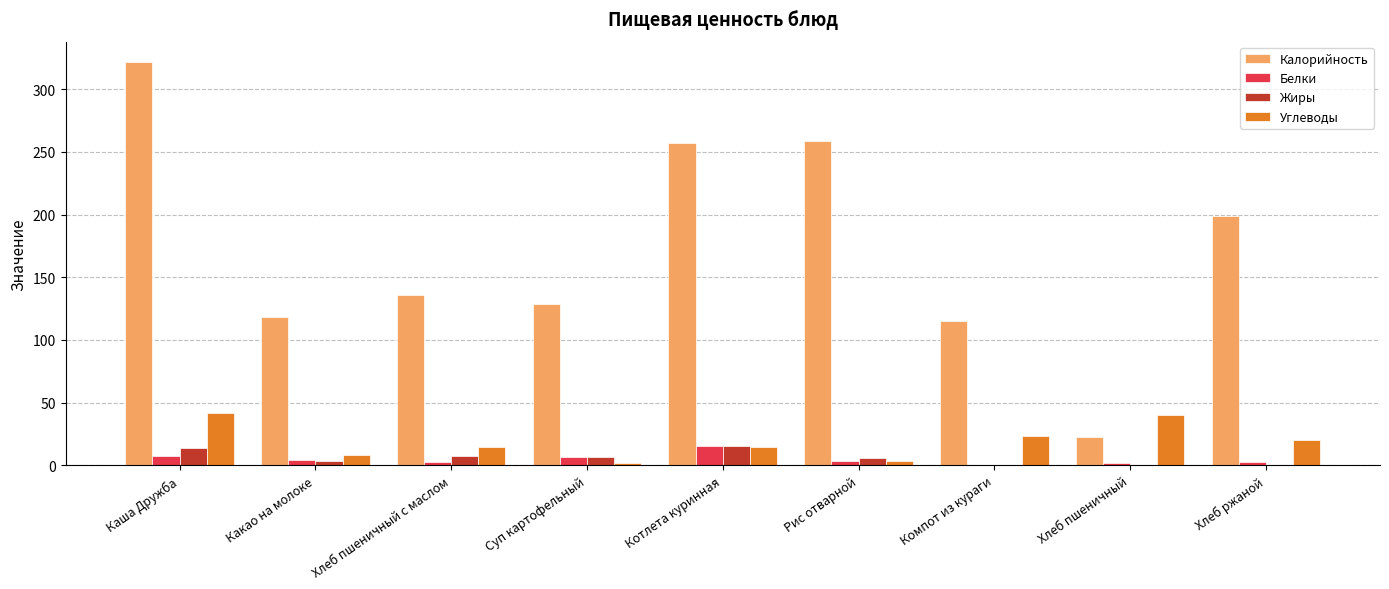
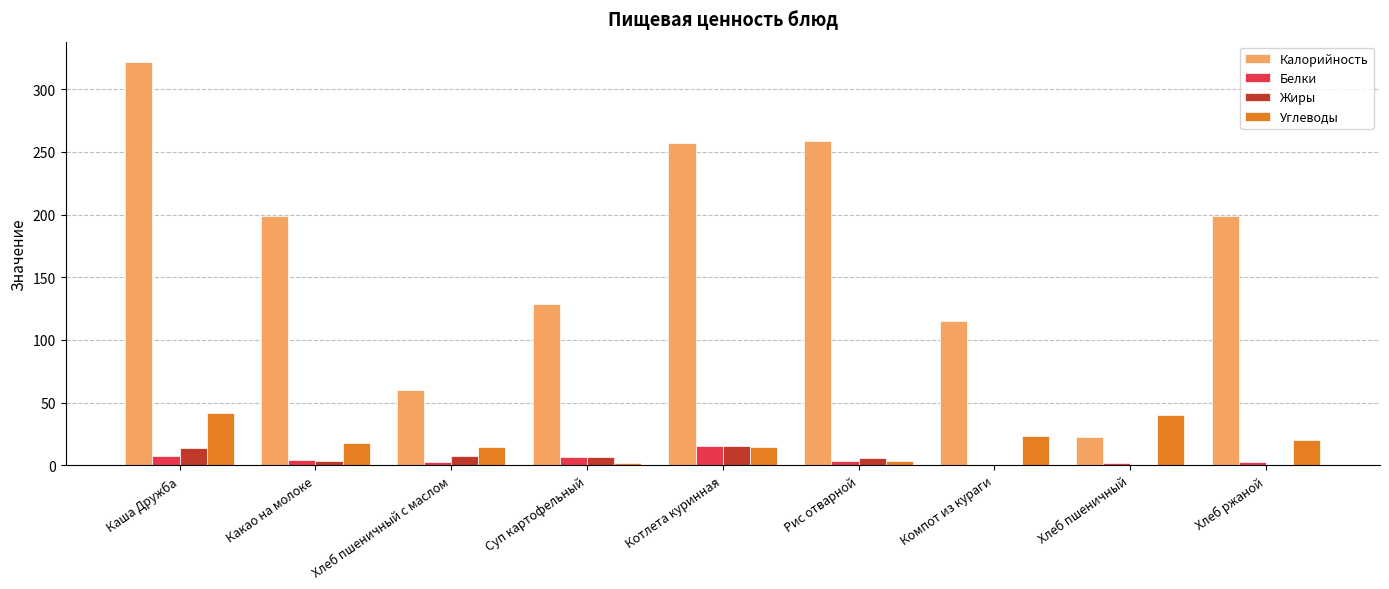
Калорийность, Какао на молоке: 119 -> 199
Углеводы, Какао на молоке: 8 -> 18
Калорийность, Хлеб пшеничный с маслом: 136 -> 60
